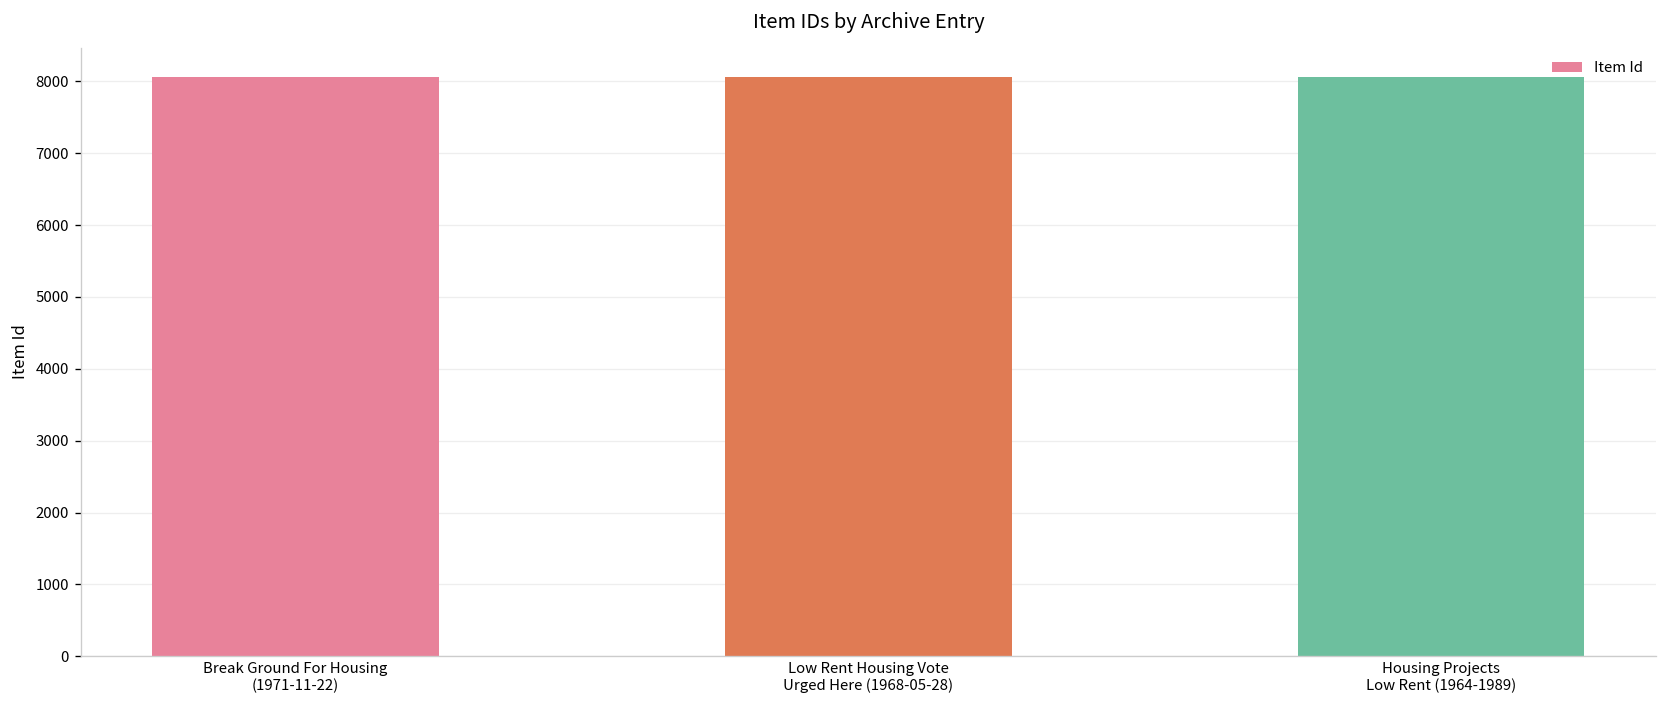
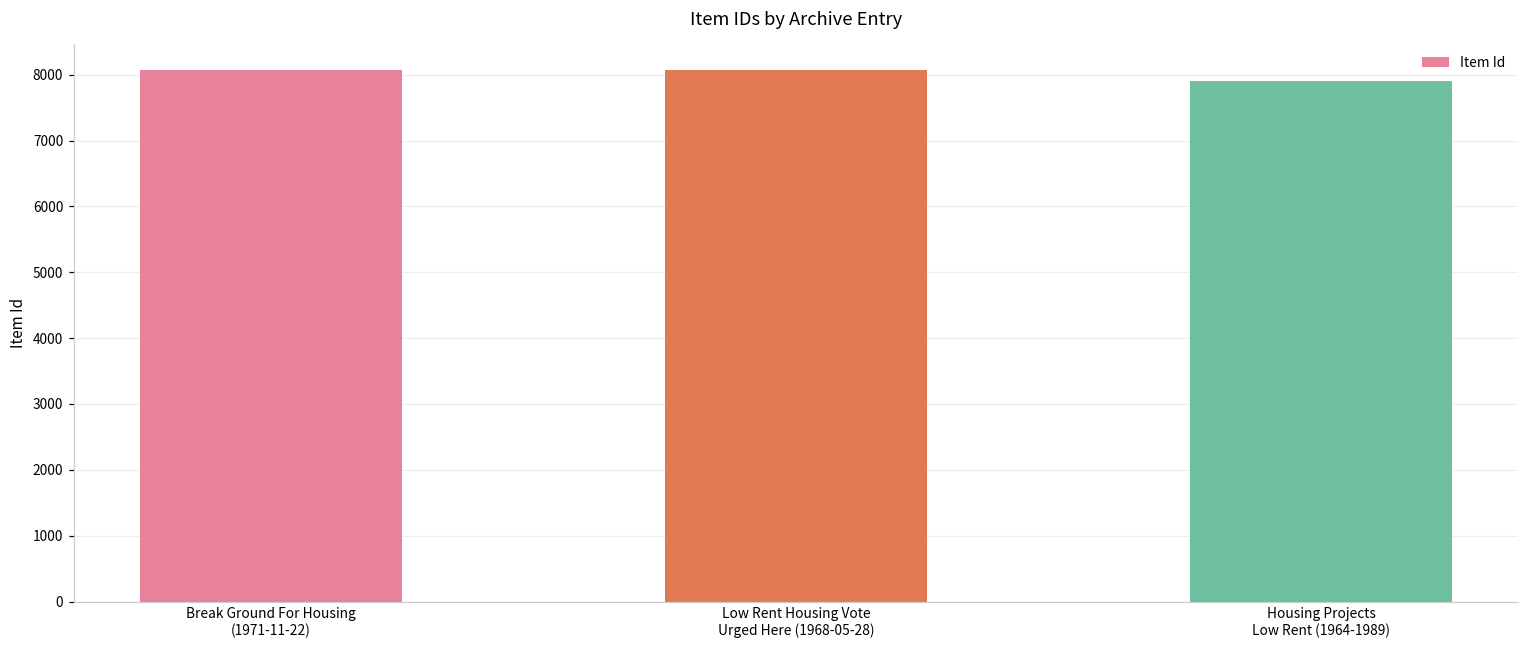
Housing Projects Low Rent (1964-1989): 8100 -> 7900
